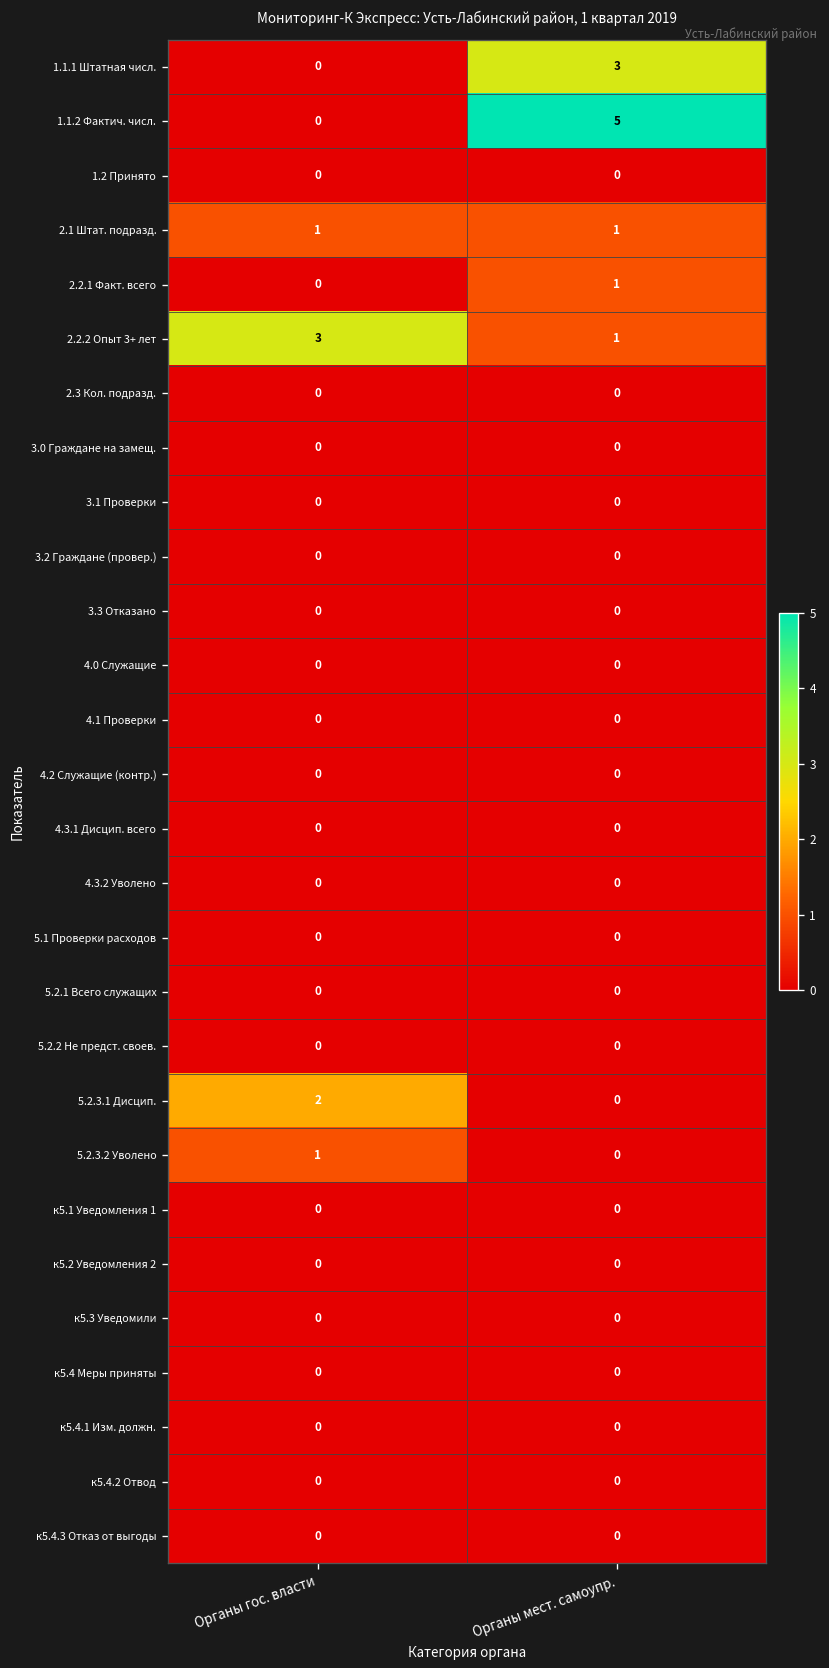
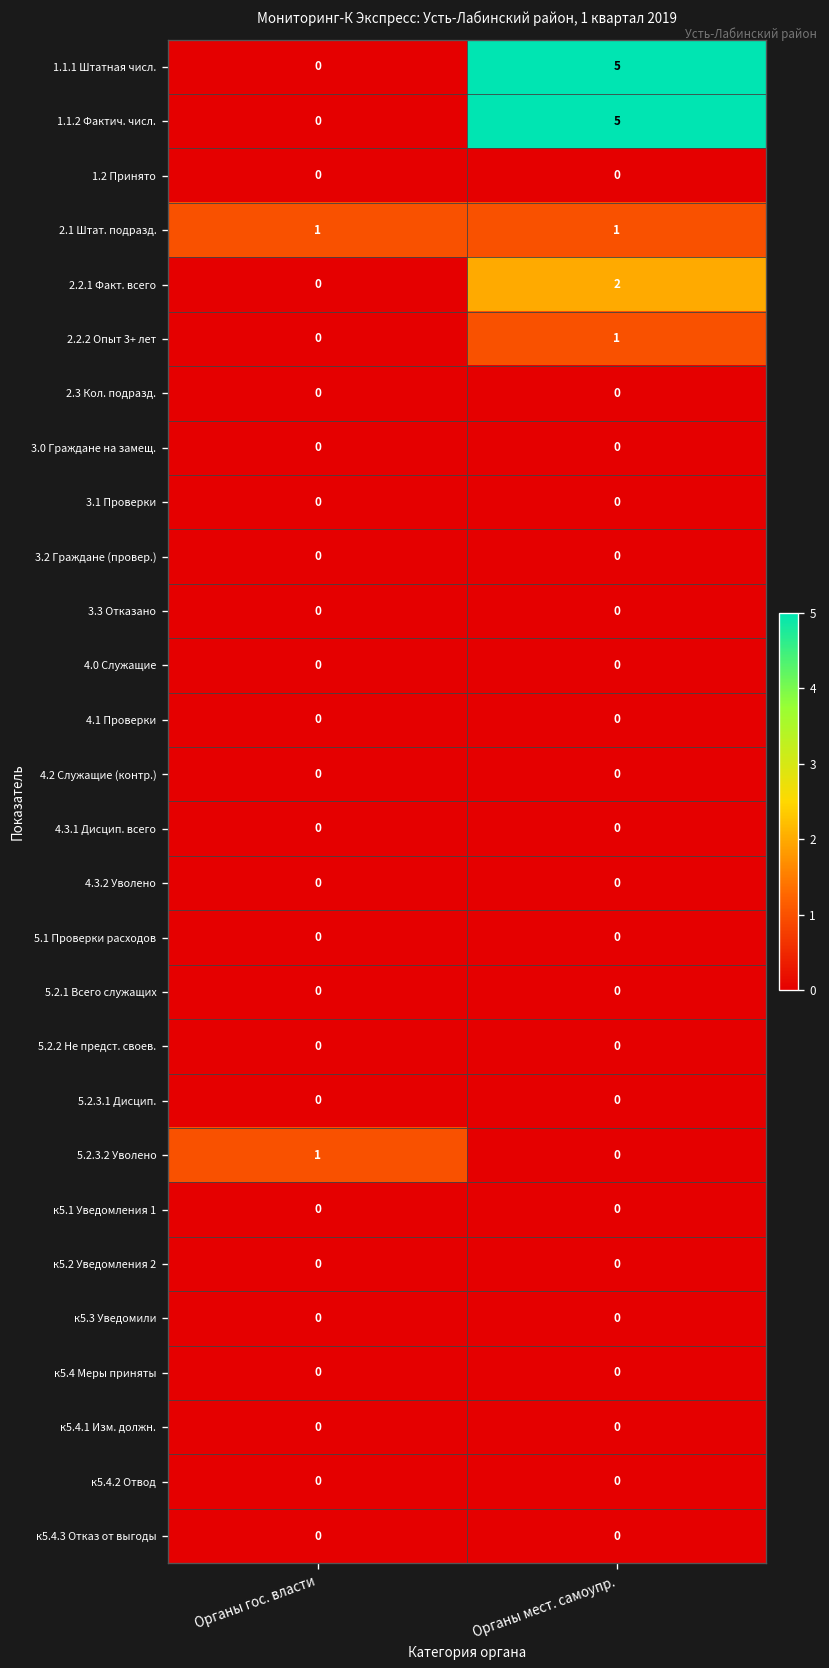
1.1.1 Штатная числ., Органы мест. самоупр.: 3 -> 5
2.2.1 Факт. всего, Органы мест. самоупр.: 1 -> 2
2.2.2 Опыт 3+ лет, Органы гос. власти: 3 -> 0
5.2.3.1 Дисцип., Органы гос. власти: 2 -> 0
